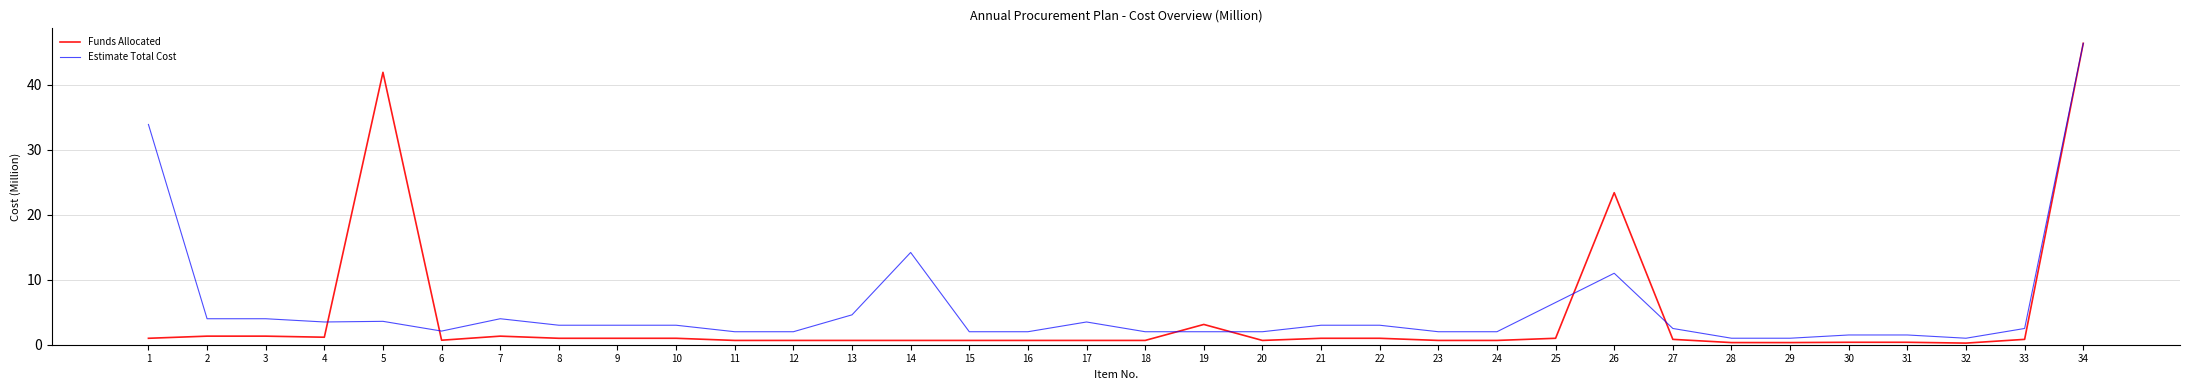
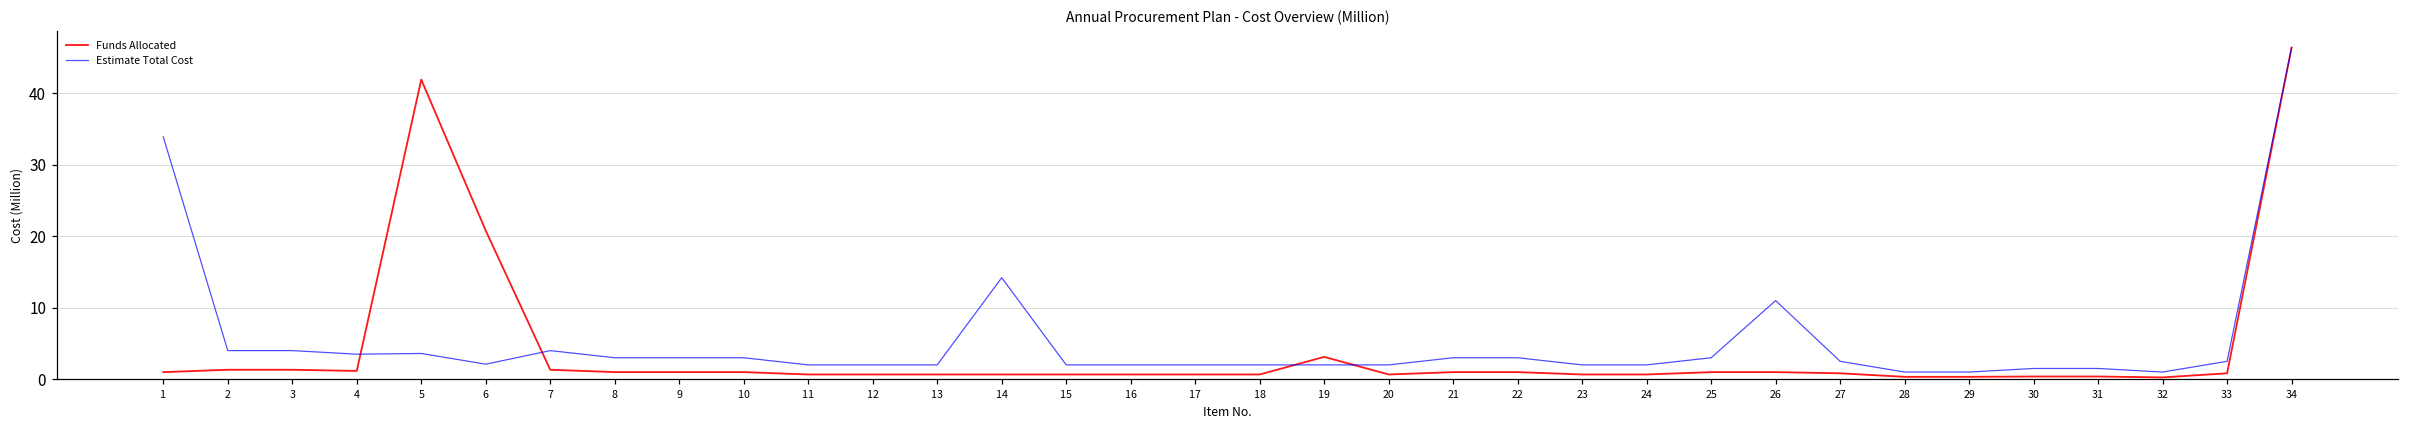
Funds Allocated, 6: 1 -> 21
Estimate Total Cost, 13: 5 -> 2
Estimate Total Cost, 17: 4 -> 2
Estimate Total Cost, 25: 7 -> 3
Funds Allocated, 26: 23 -> 1
